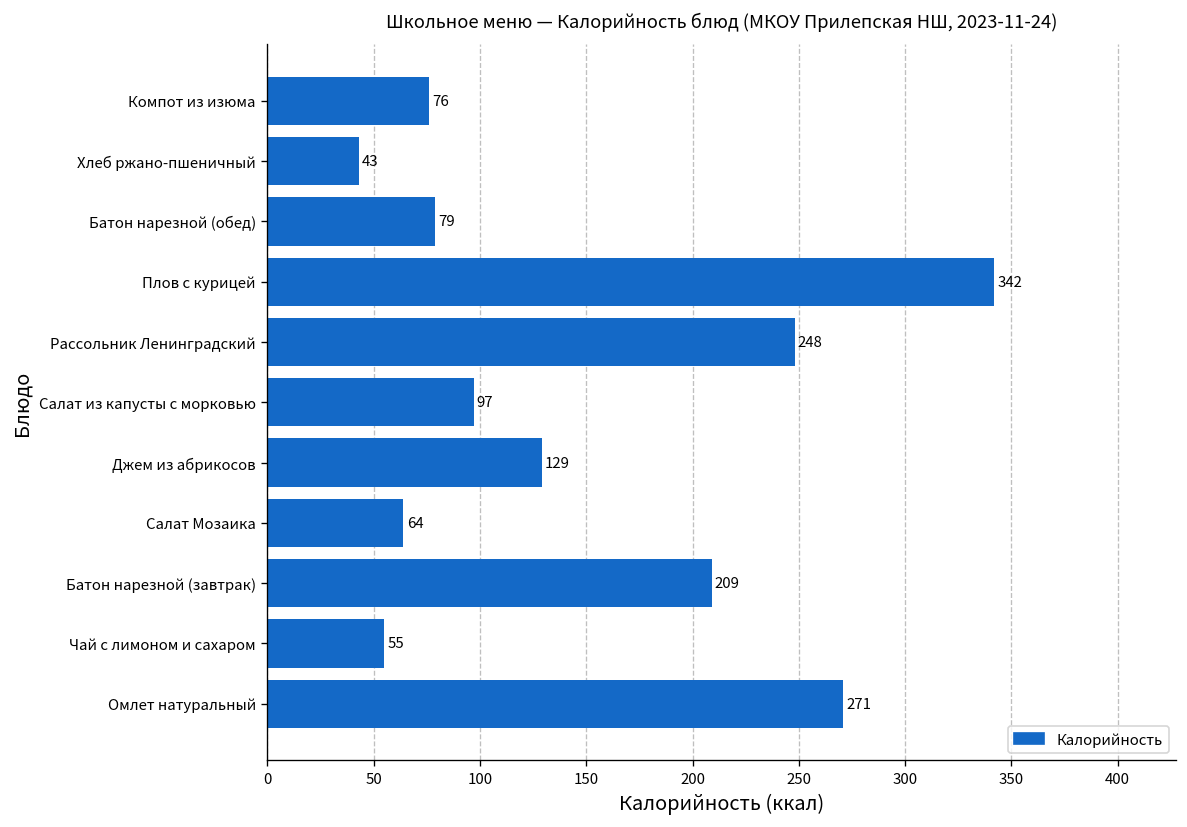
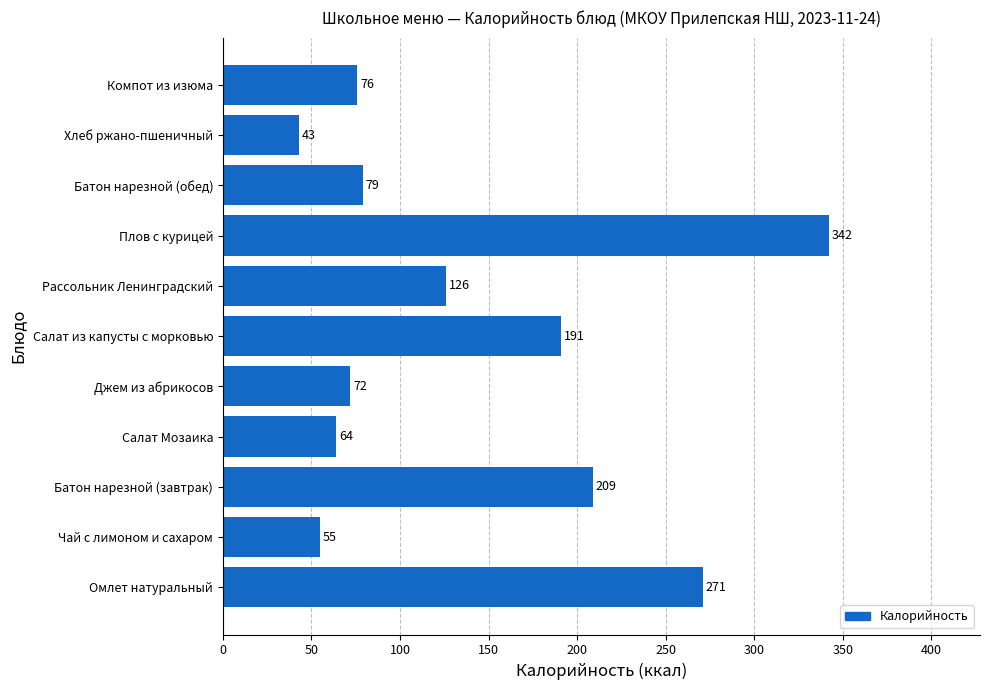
Рассольник Ленинградский: 248 -> 126
Салат из капусты с морковью: 97 -> 191
Джем из абрикосов: 129 -> 72
